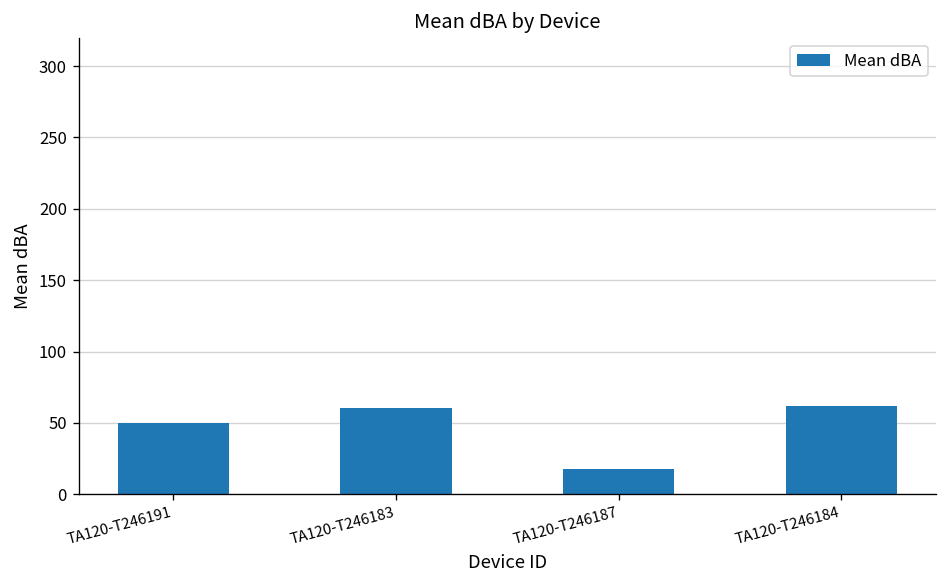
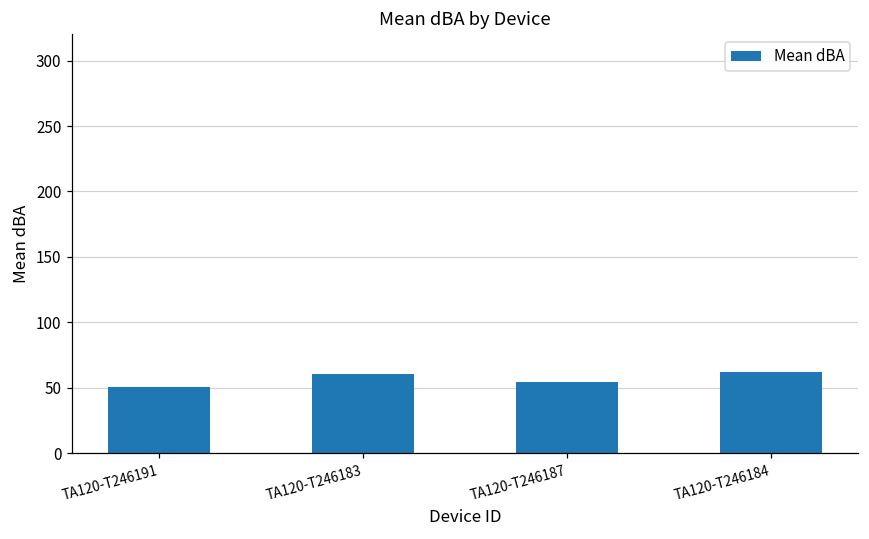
TA120-T246187: 18 -> 54
